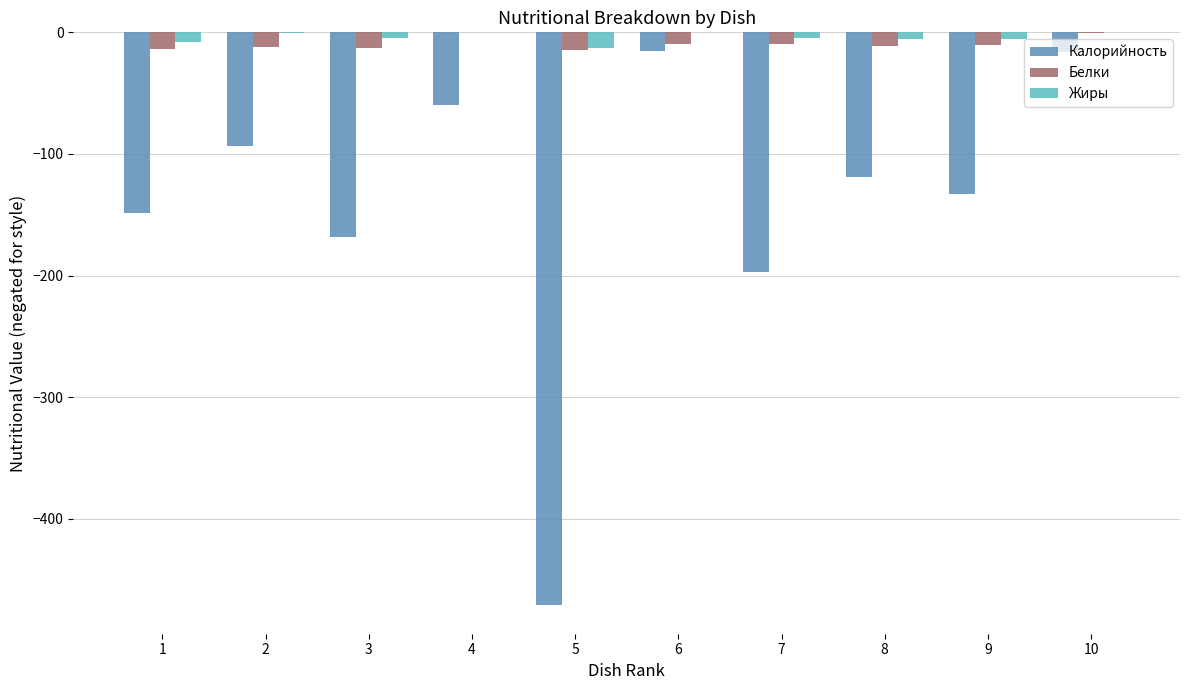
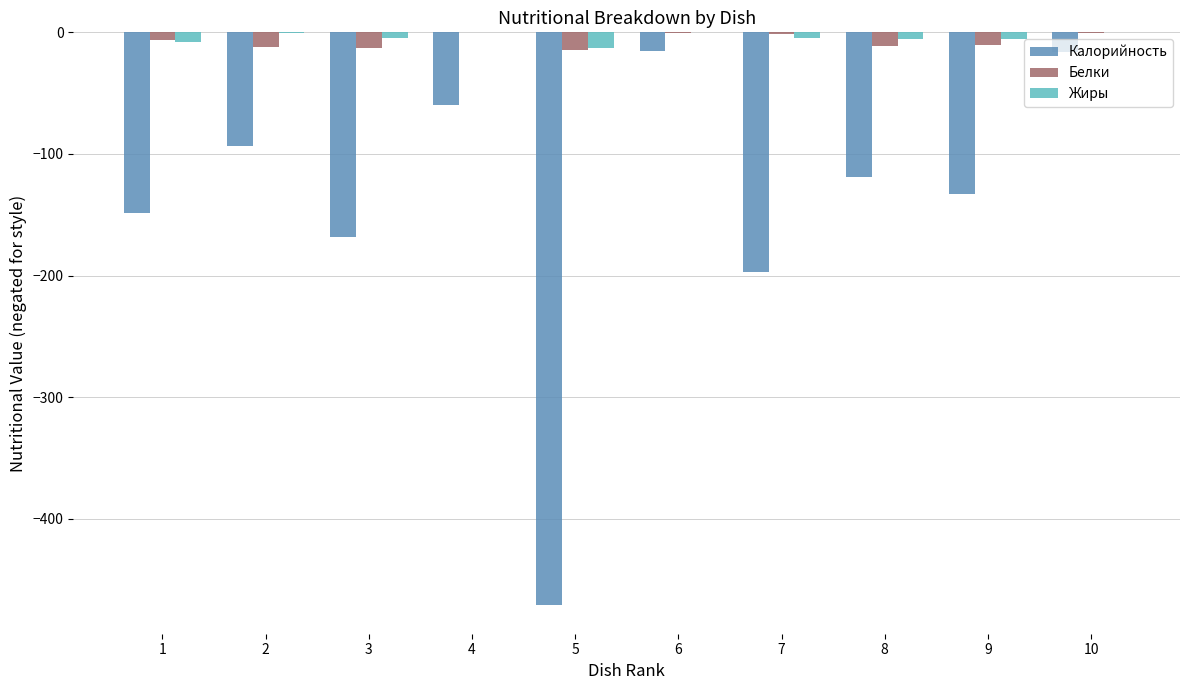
Белки, 1: -14 -> -6
Белки, 6: -10 -> -1
Белки, 7: -10 -> -2
